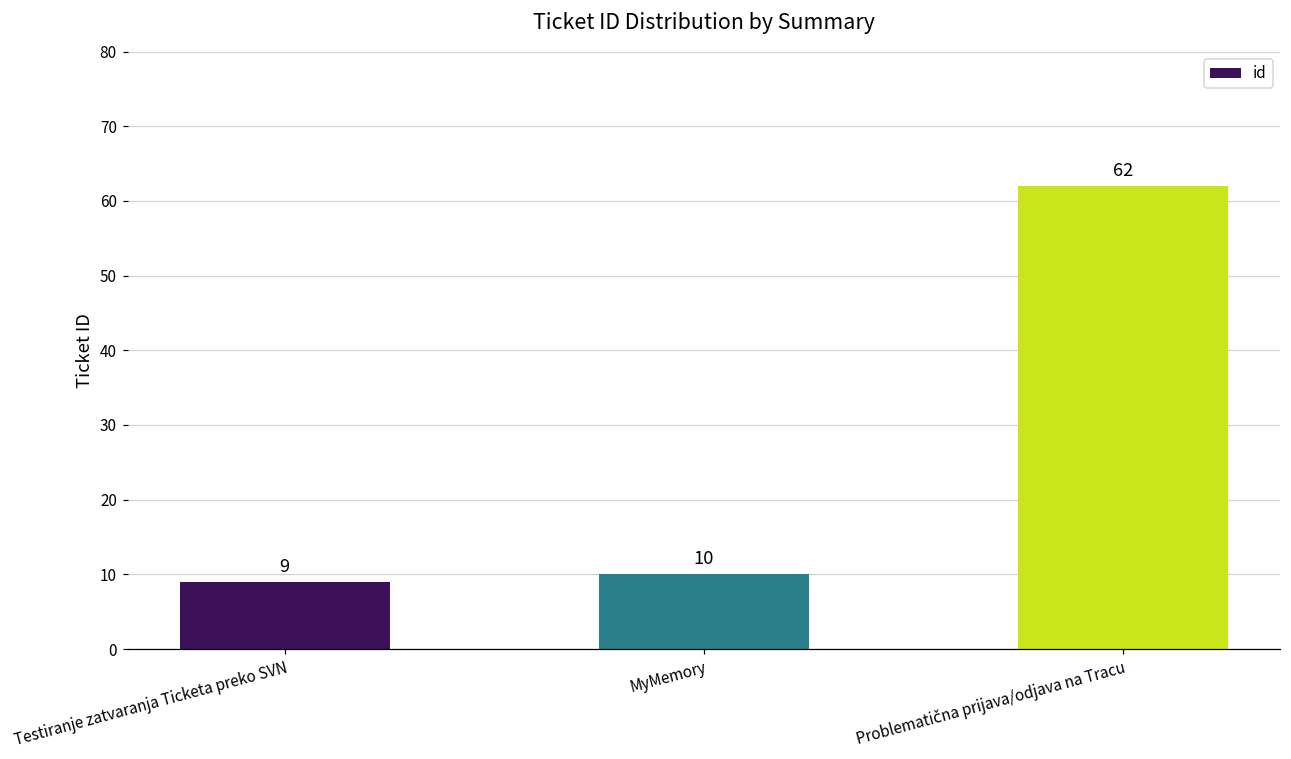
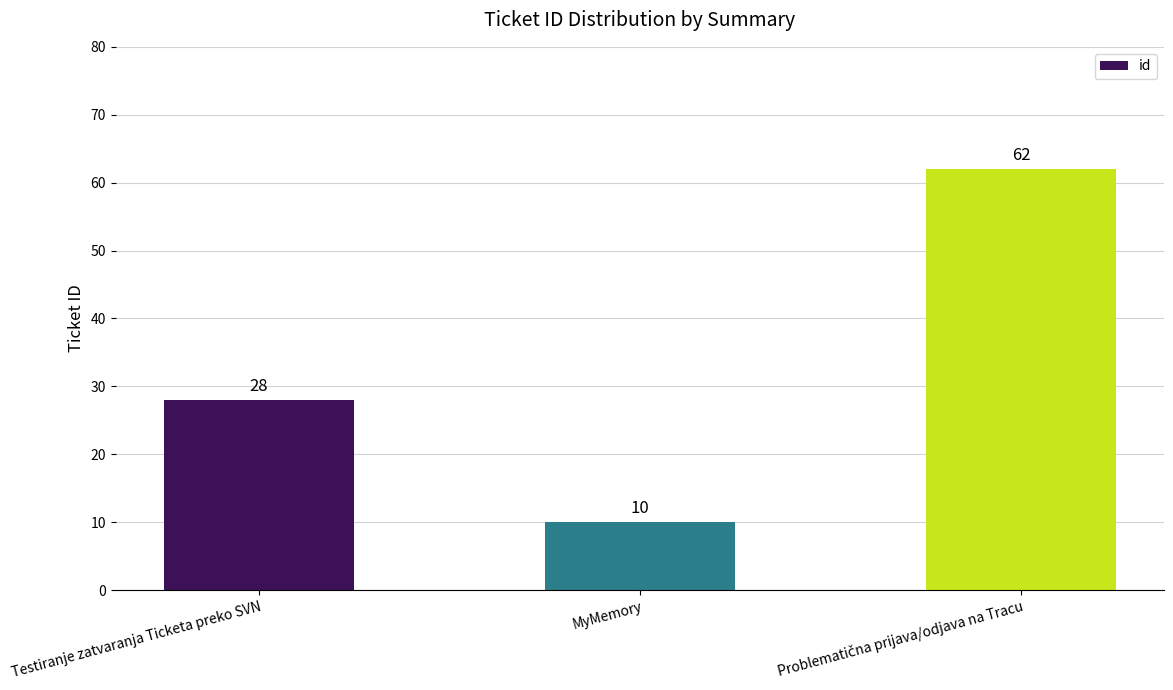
Testiranje zatvaranja Ticketa preko SVN: 9 -> 28
